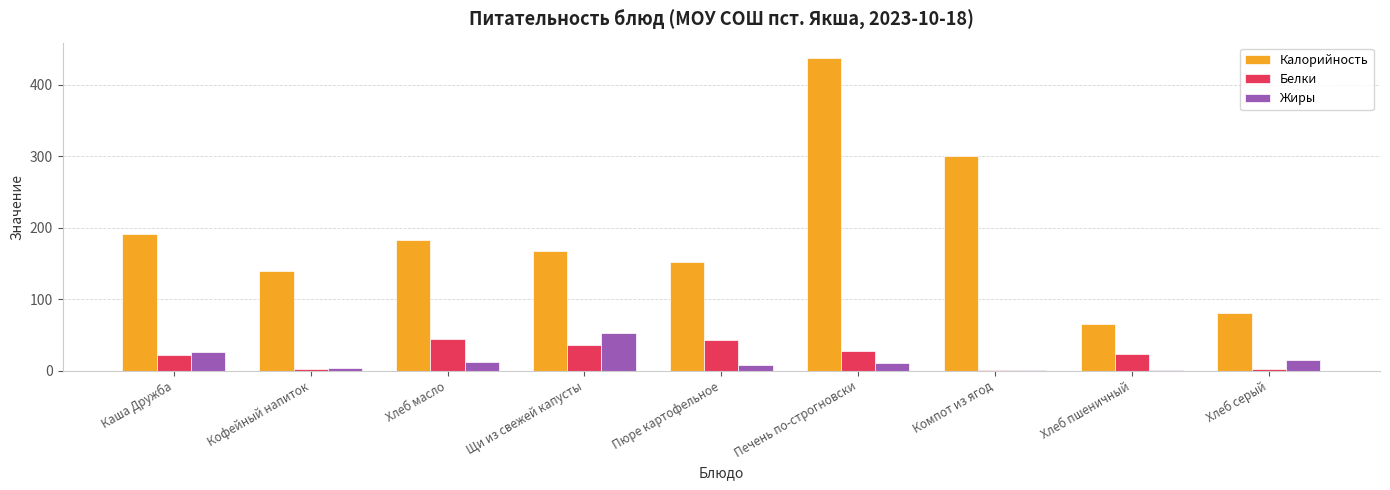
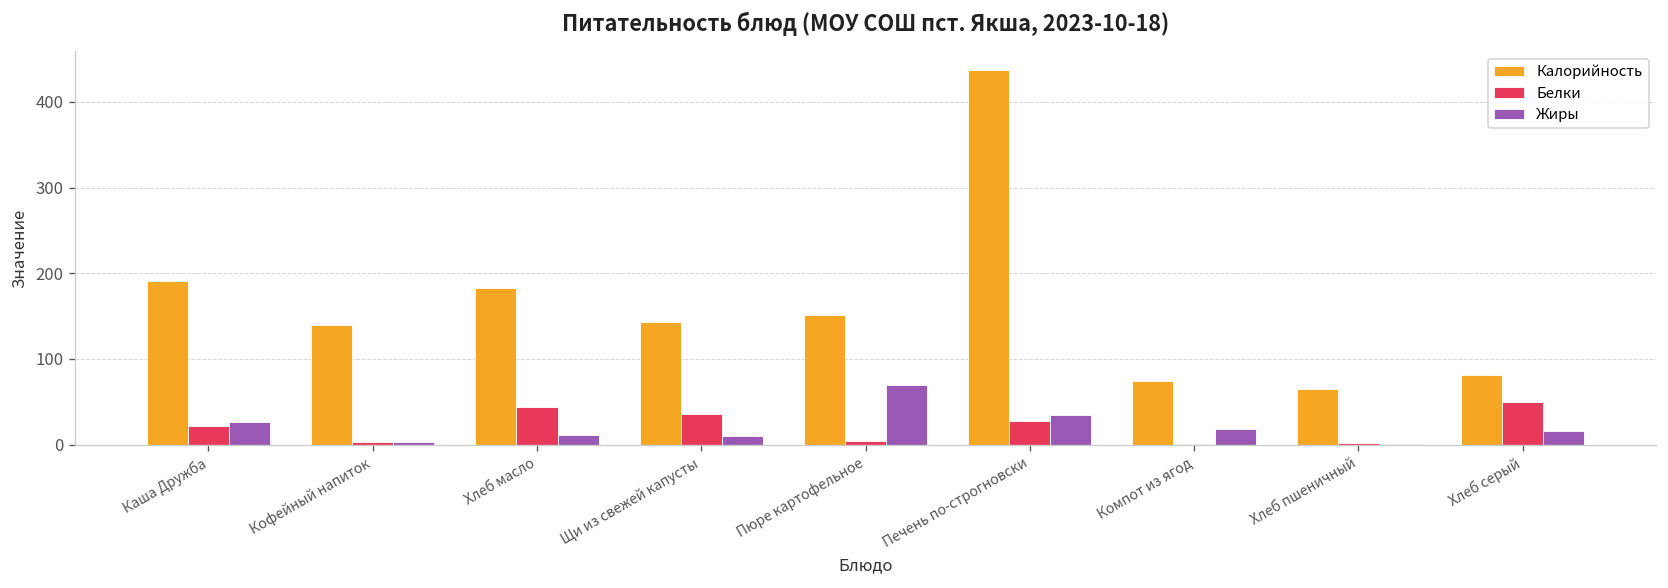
Калорийность, Щи из свежей капусты: 170 -> 140
Жиры, Щи из свежей капусты: 50 -> 10
Белки, Пюре картофельное: 40 -> 0
Жиры, Пюре картофельное: 10 -> 70
Жиры, Печень по-строгновски: 10 -> 30
Калорийность, Компот из ягод: 300 -> 70
Жиры, Компот из ягод: 0 -> 20
Белки, Хлеб пшеничный: 20 -> 0
Белки, Хлеб серый: 0 -> 50
